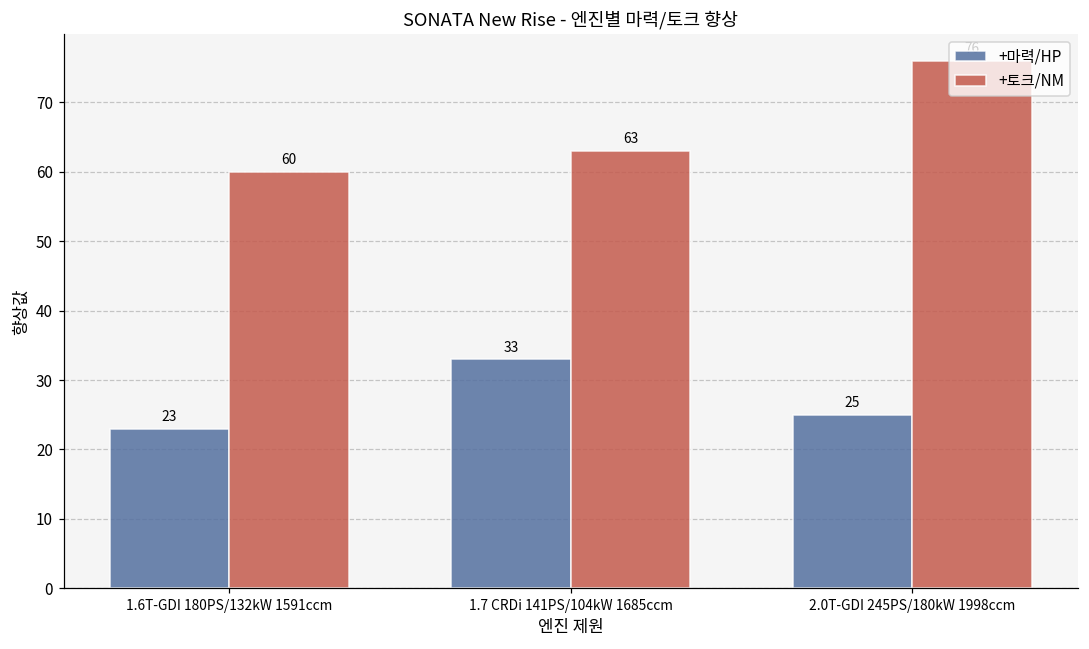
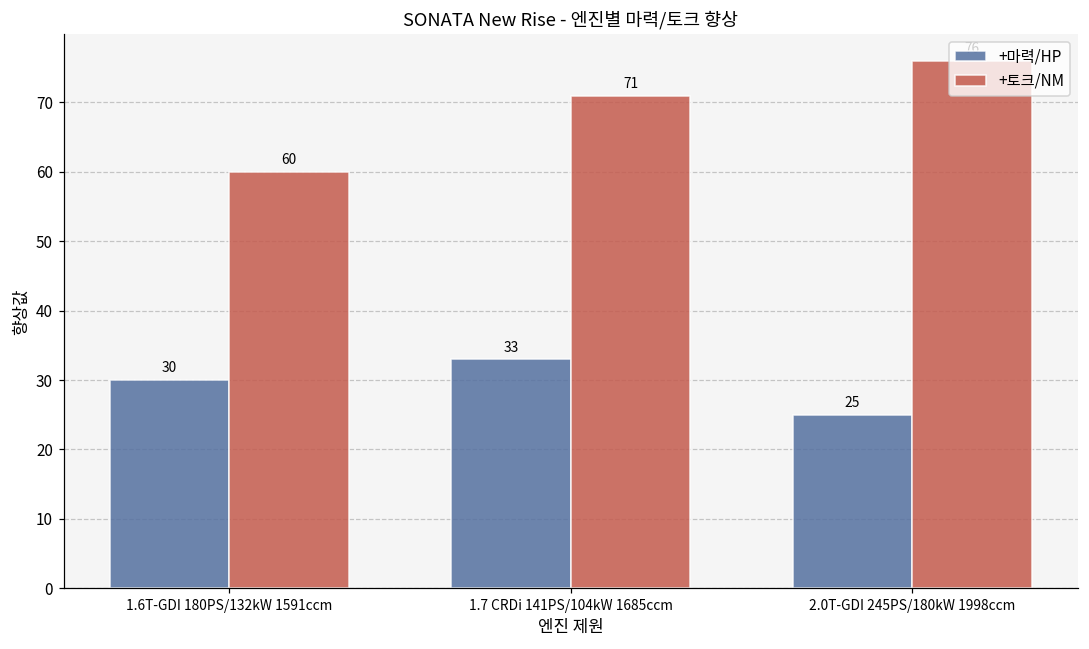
+마력/HP, 1.6T-GDI 180PS/132kW 1591ccm: 23 -> 30
+토크/NM, 1.7 CRDi 141PS/104kW 1685ccm: 63 -> 71
